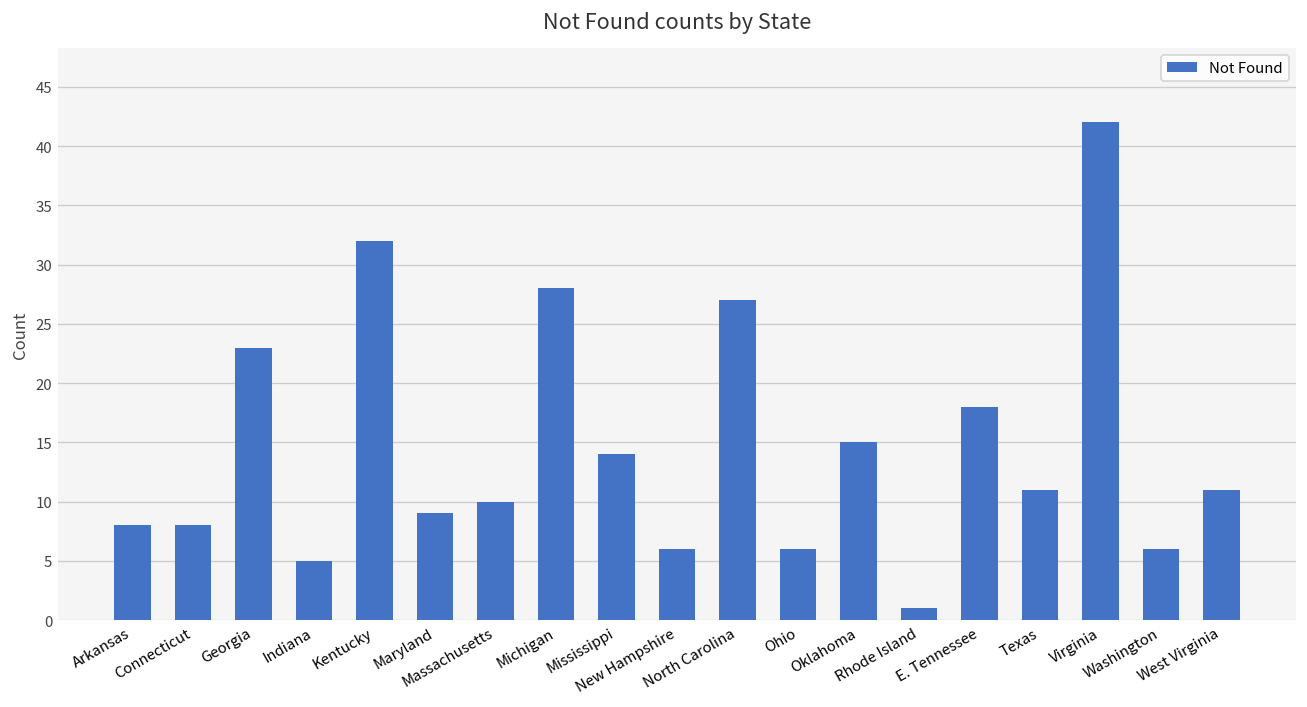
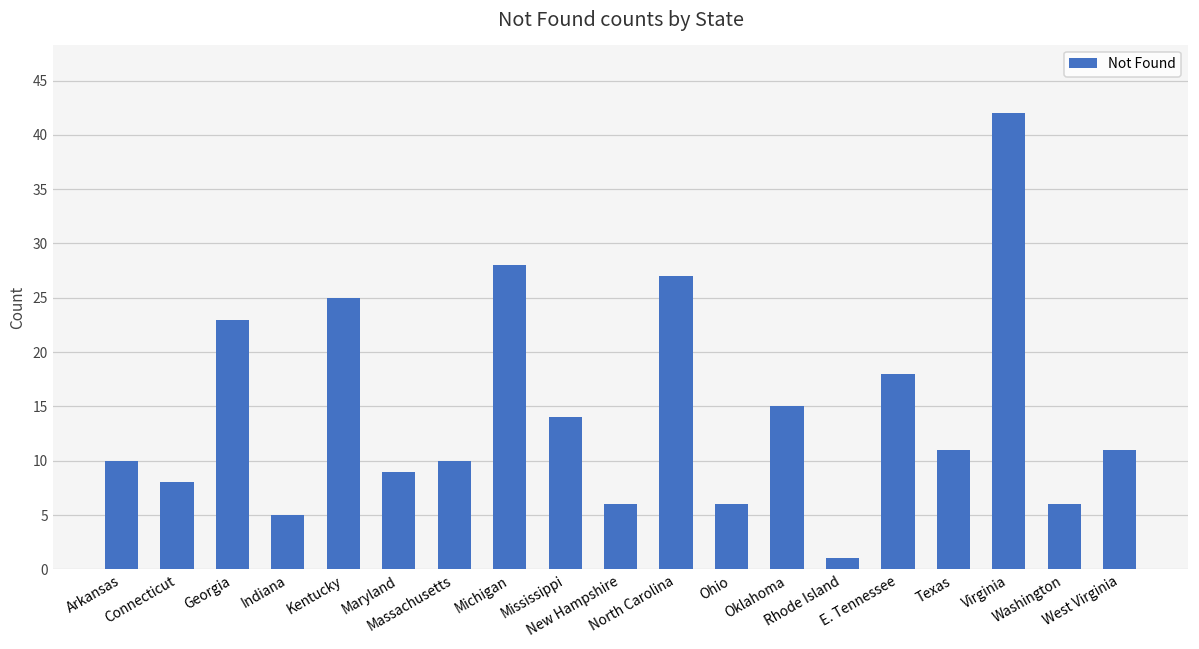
Arkansas: 8 -> 10
Kentucky: 32 -> 25
